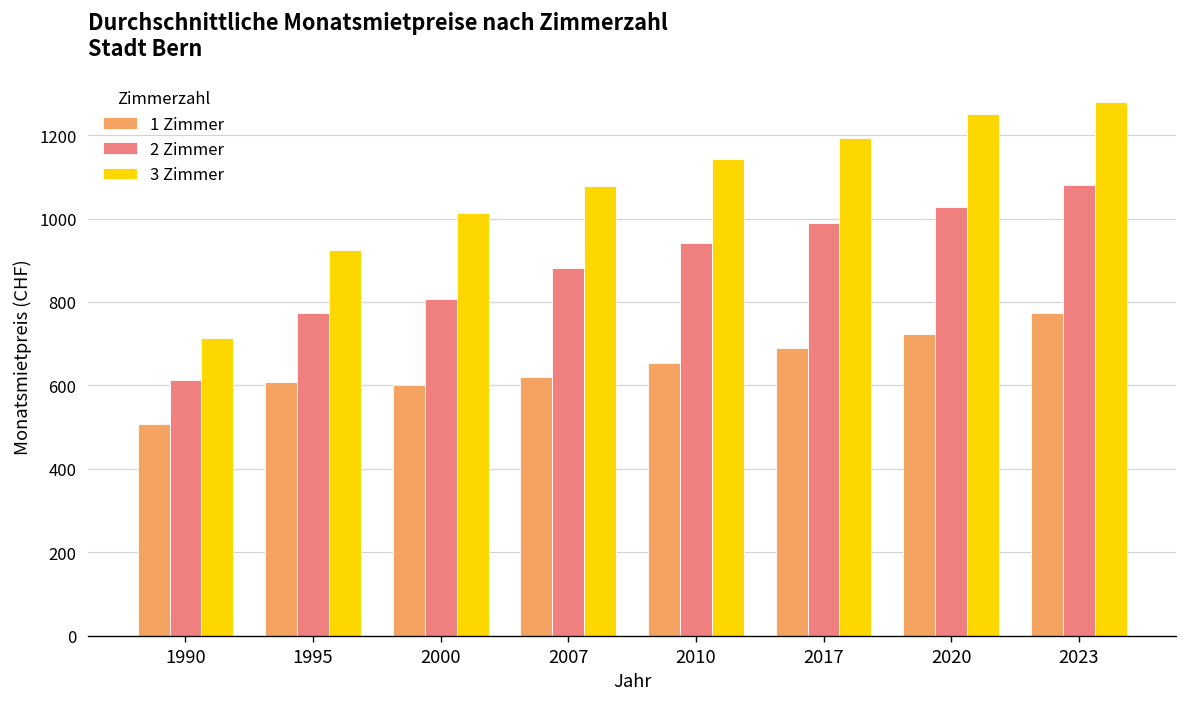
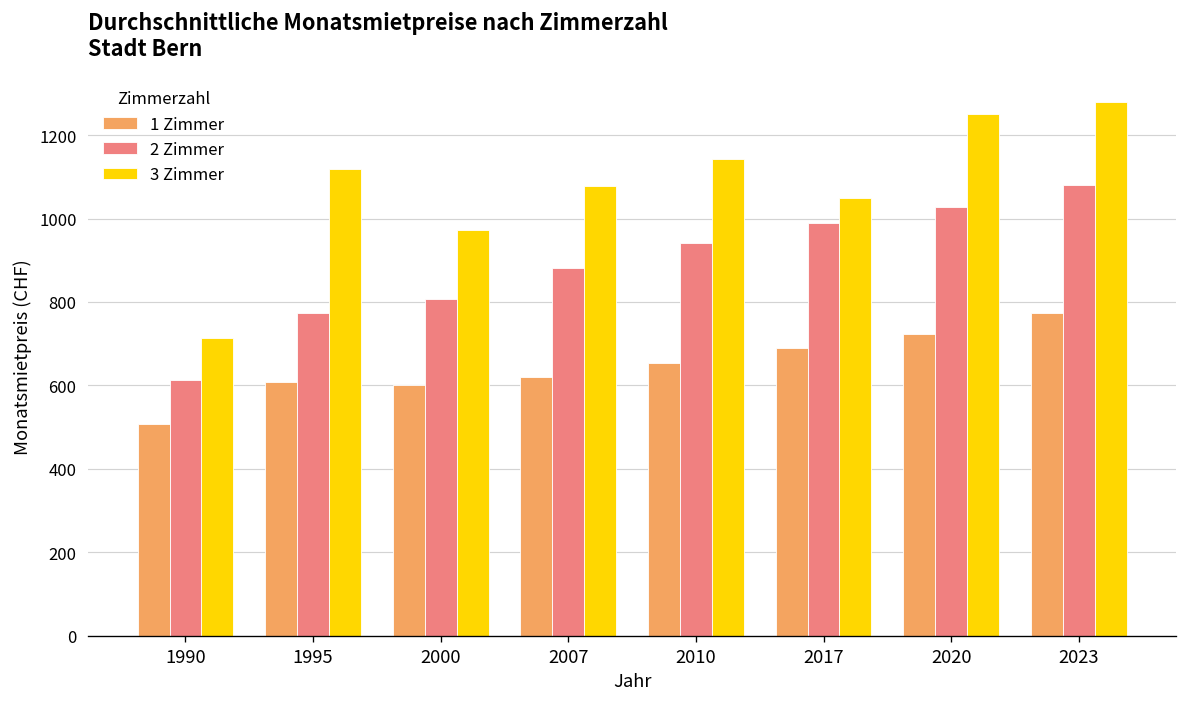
3 Zimmer, 1995: 930 -> 1120
3 Zimmer, 2000: 1010 -> 970
3 Zimmer, 2017: 1190 -> 1050
